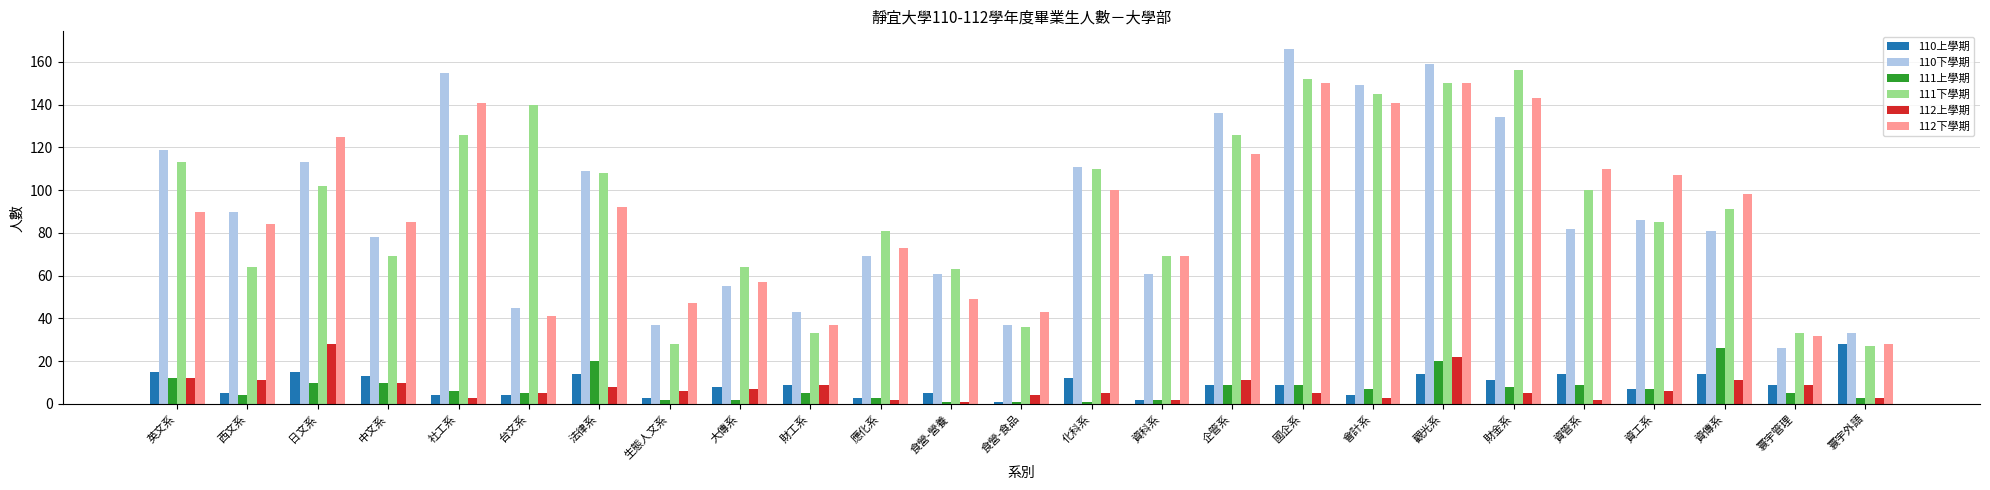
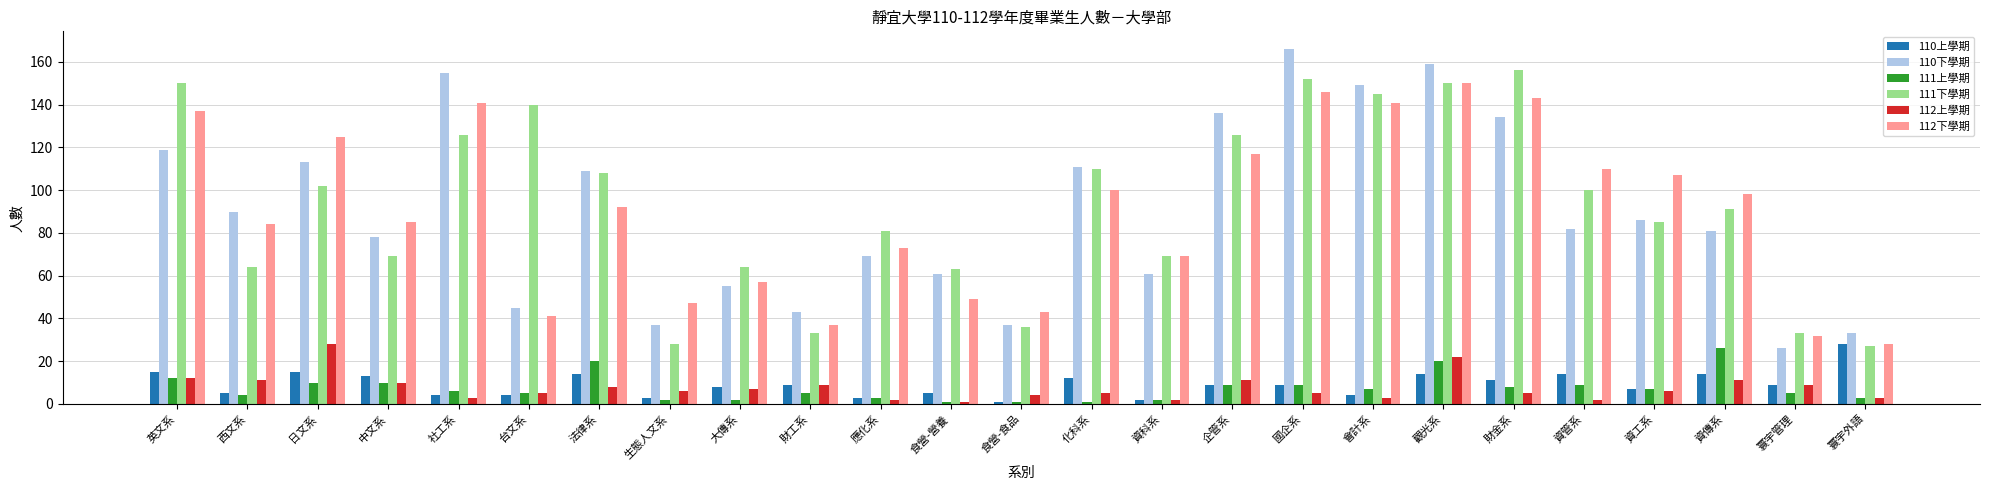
111下學期, 英文系: 113 -> 150
112下學期, 英文系: 90 -> 137
112下學期, 國企系: 150 -> 146
